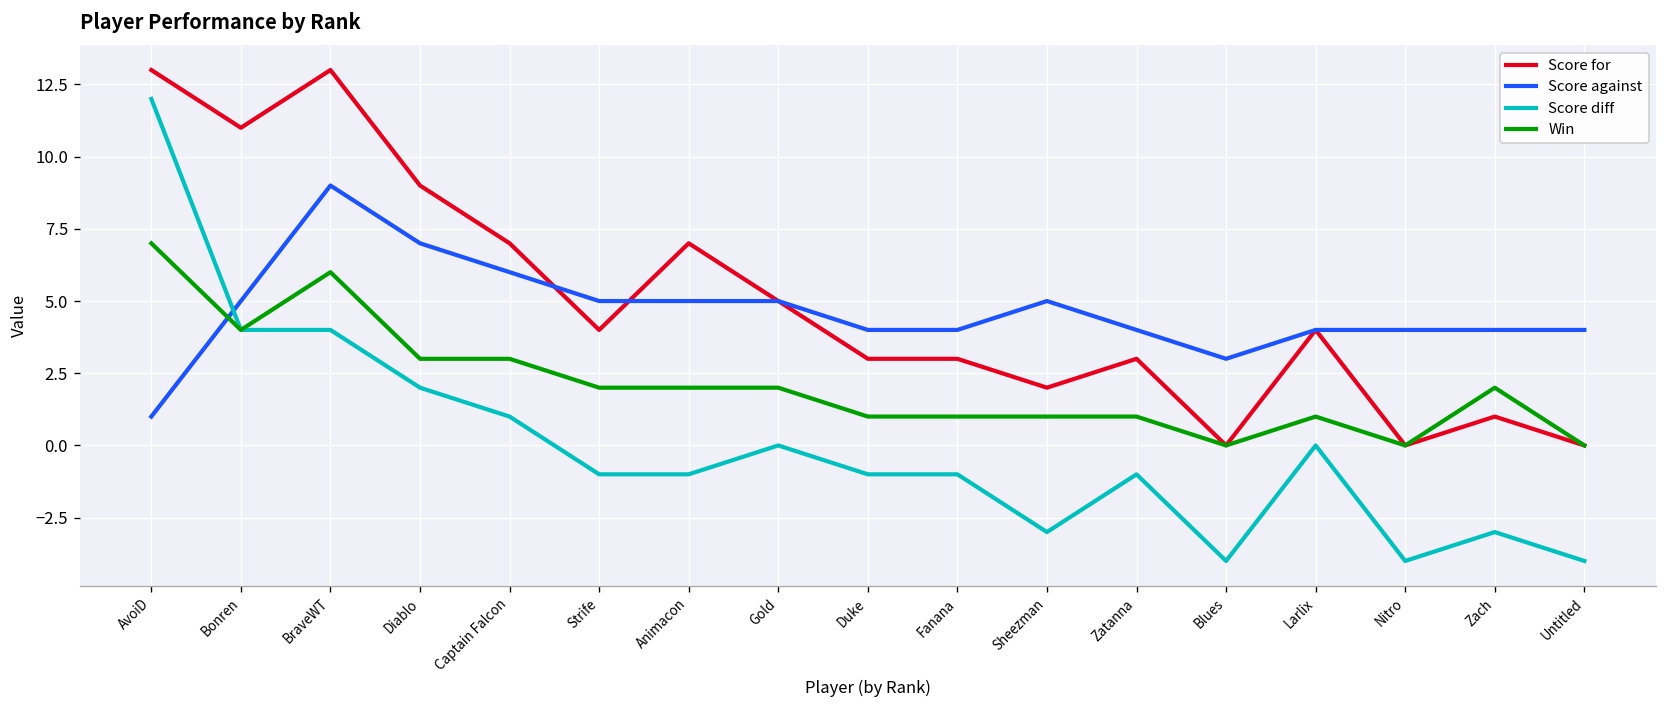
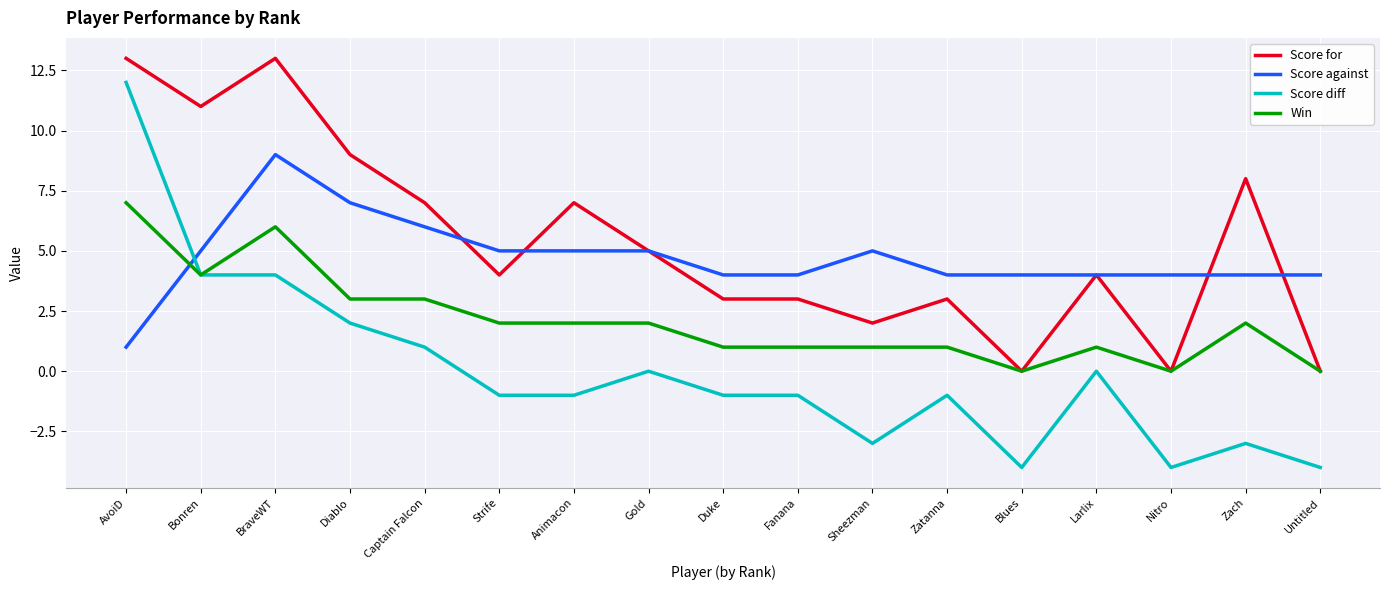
Score against, Blues: 3 -> 4
Score for, Zach: 1 -> 8
